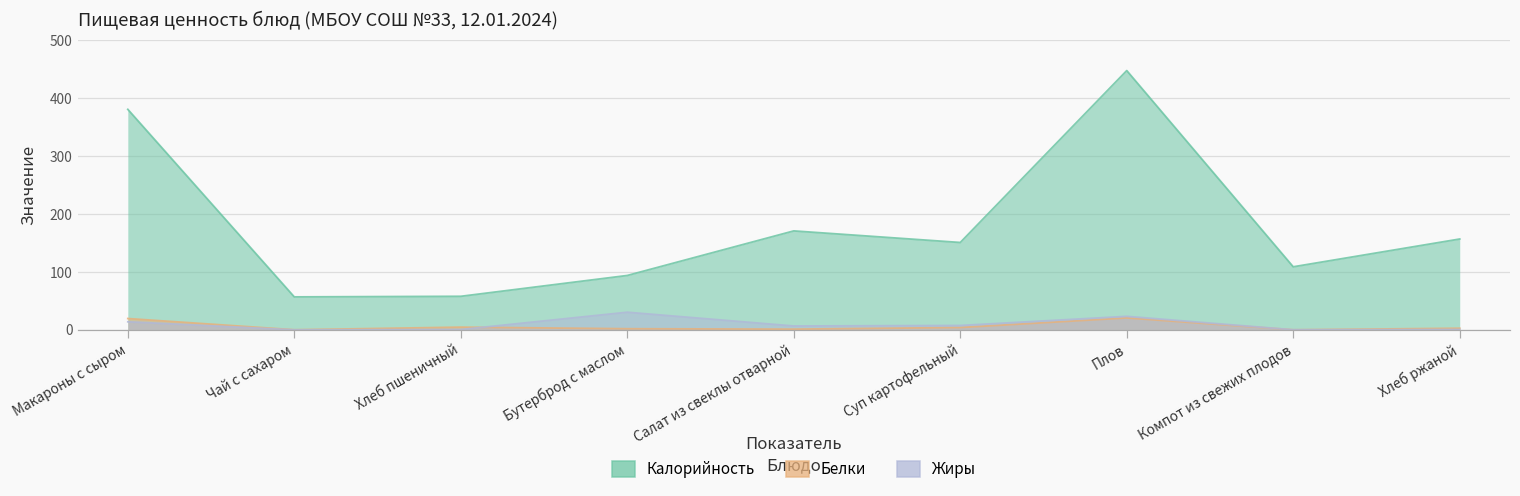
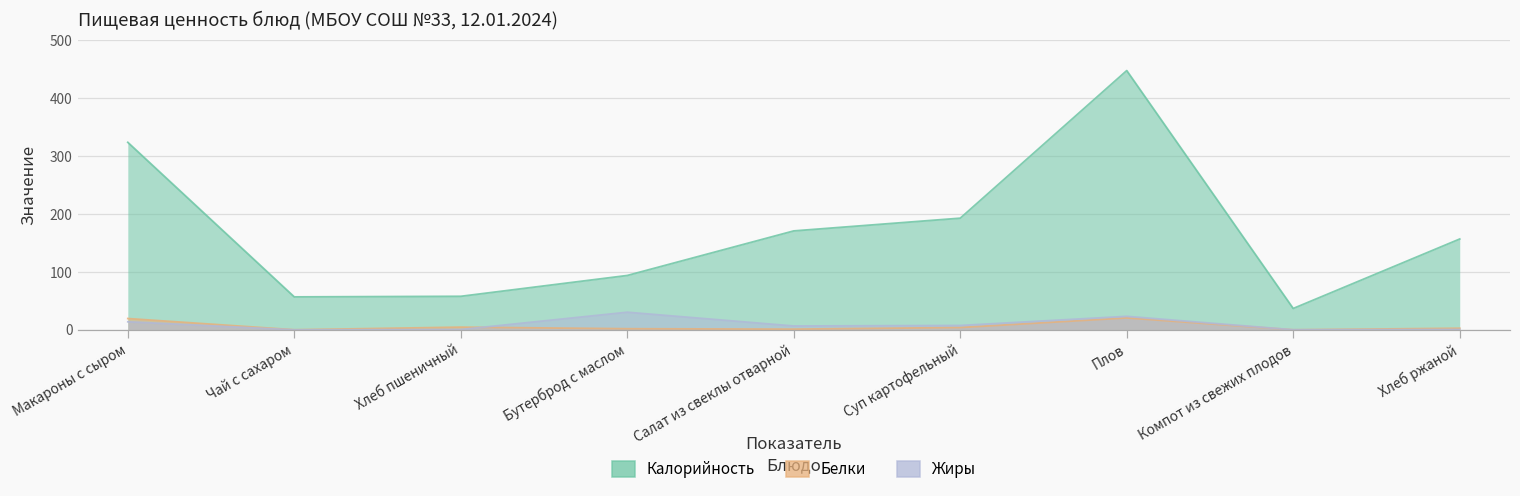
Калорийность, Макароны с сыром: 380 -> 320
Калорийность, Суп картофельный: 150 -> 190
Калорийность, Компот из свежих плодов: 110 -> 40
